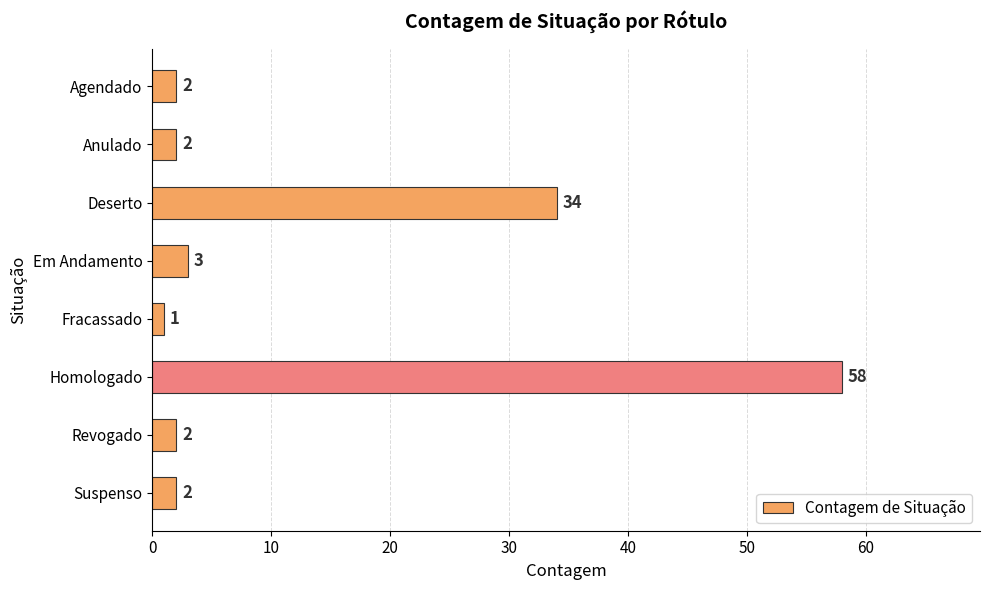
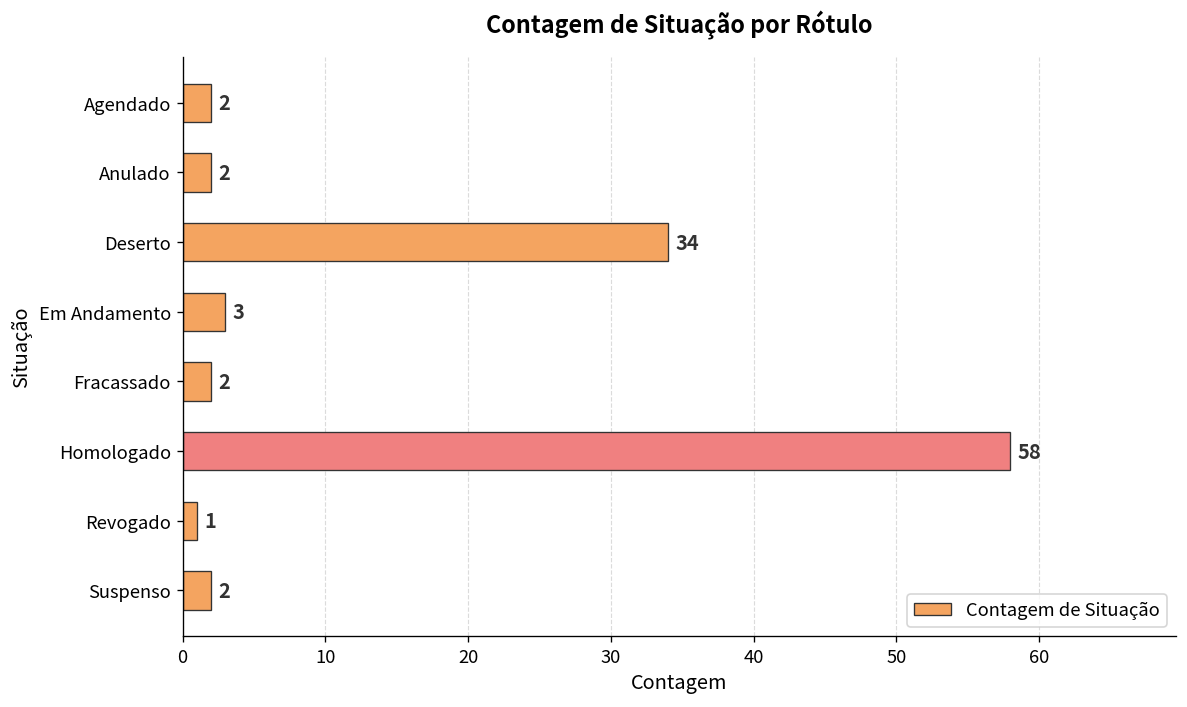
Fracassado: 1 -> 2
Revogado: 2 -> 1
